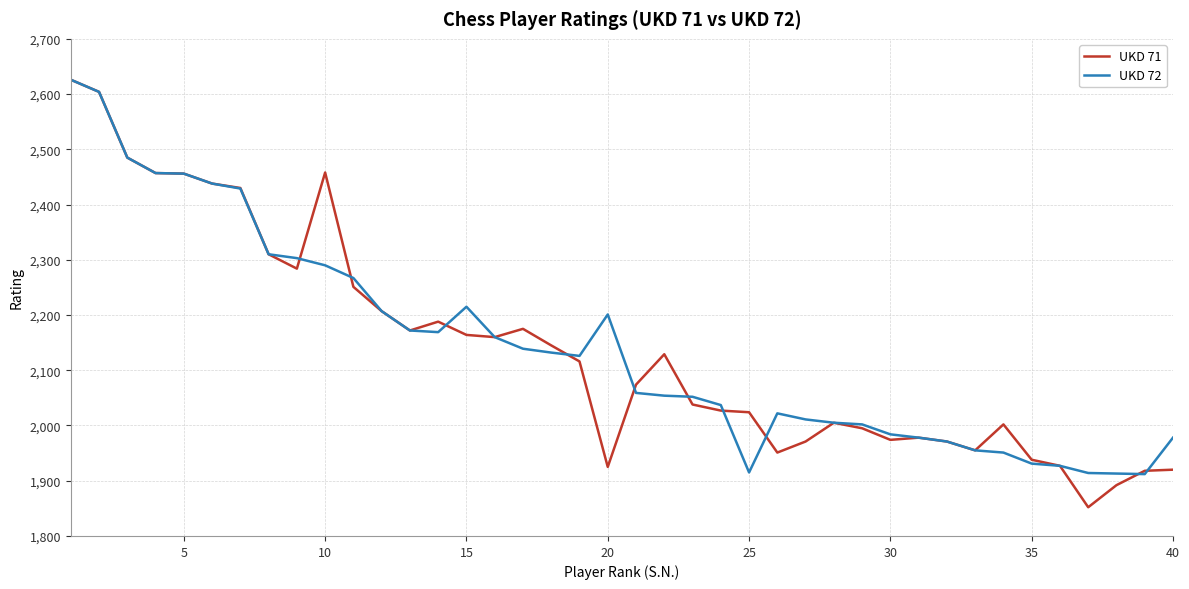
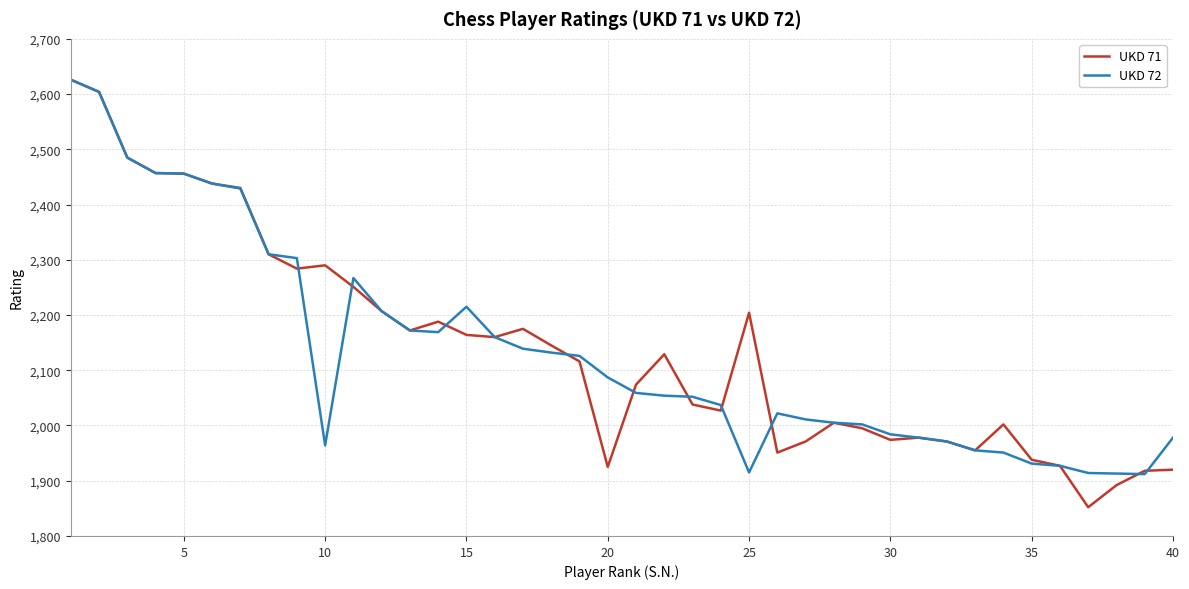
UKD 71, 10: 2,460 -> 2,290
UKD 72, 10: 2,290 -> 1,960
UKD 72, 20: 2,200 -> 2,090
UKD 71, 25: 2,020 -> 2,200
